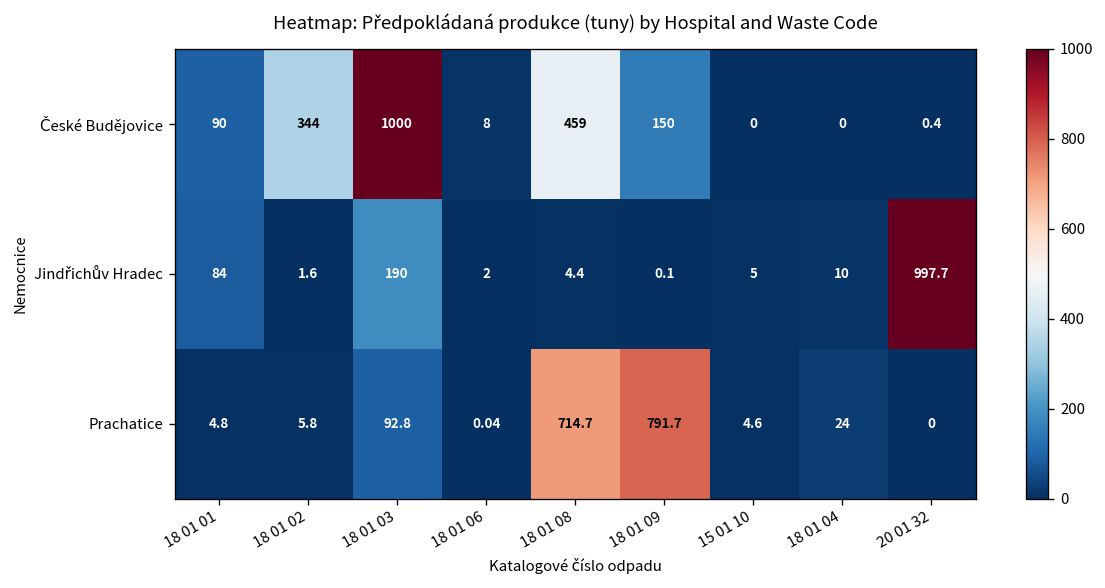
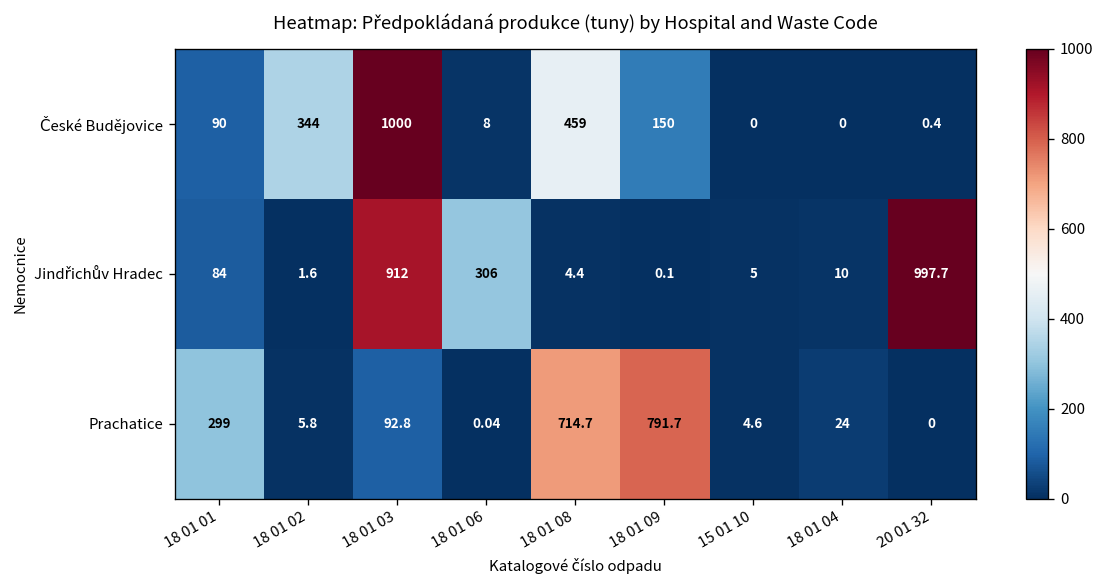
Jindřichův Hradec, 18 01 03: 190 -> 912
Jindřichův Hradec, 18 01 06: 2 -> 306
Prachatice, 18 01 01: 4.8 -> 299
